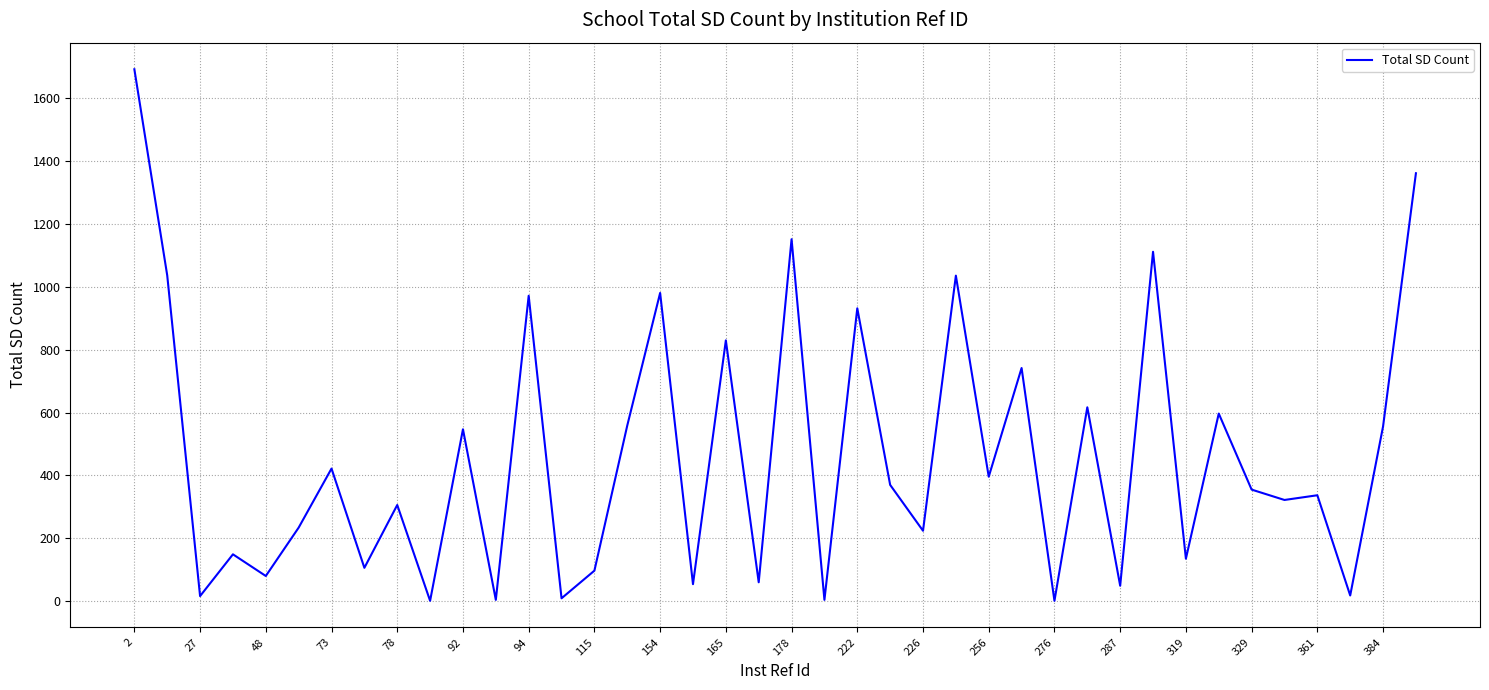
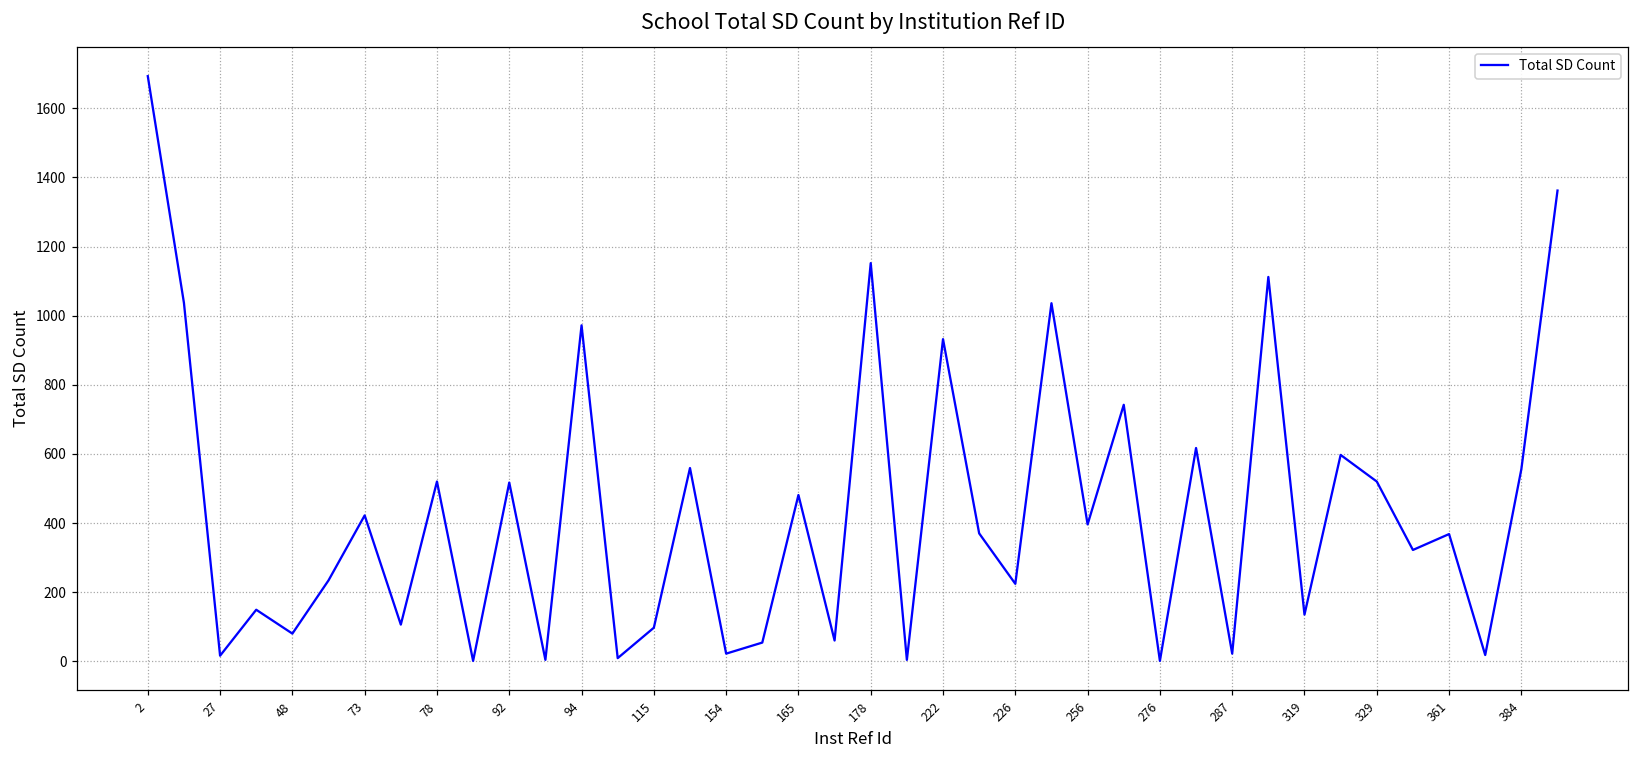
78: 310 -> 520
92: 550 -> 520
154: 980 -> 20
165: 830 -> 480
287: 50 -> 20
329: 360 -> 520
361: 340 -> 370
